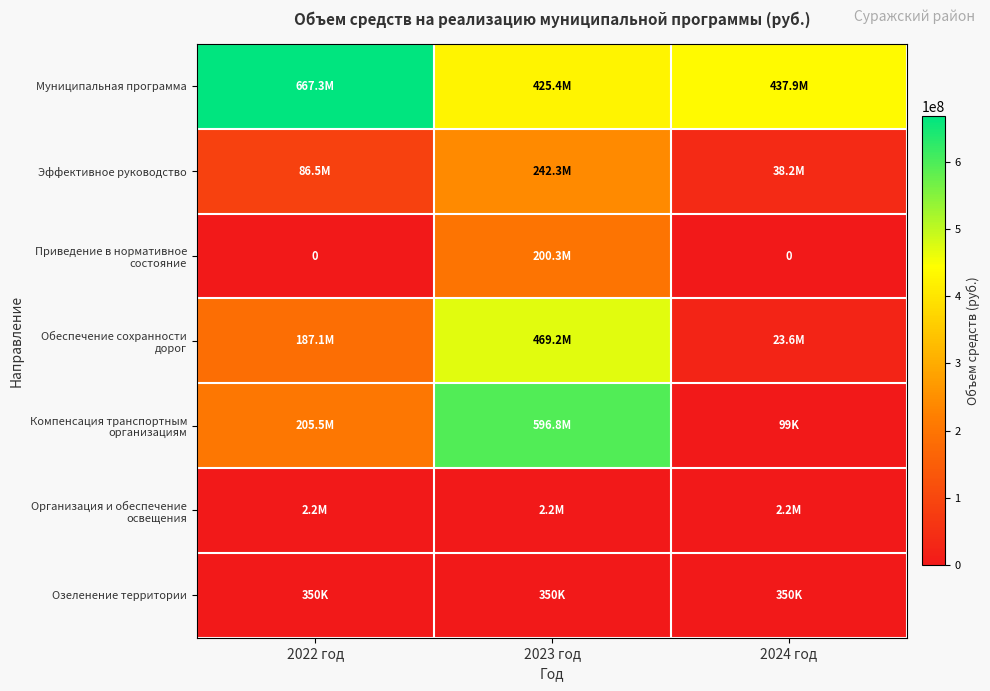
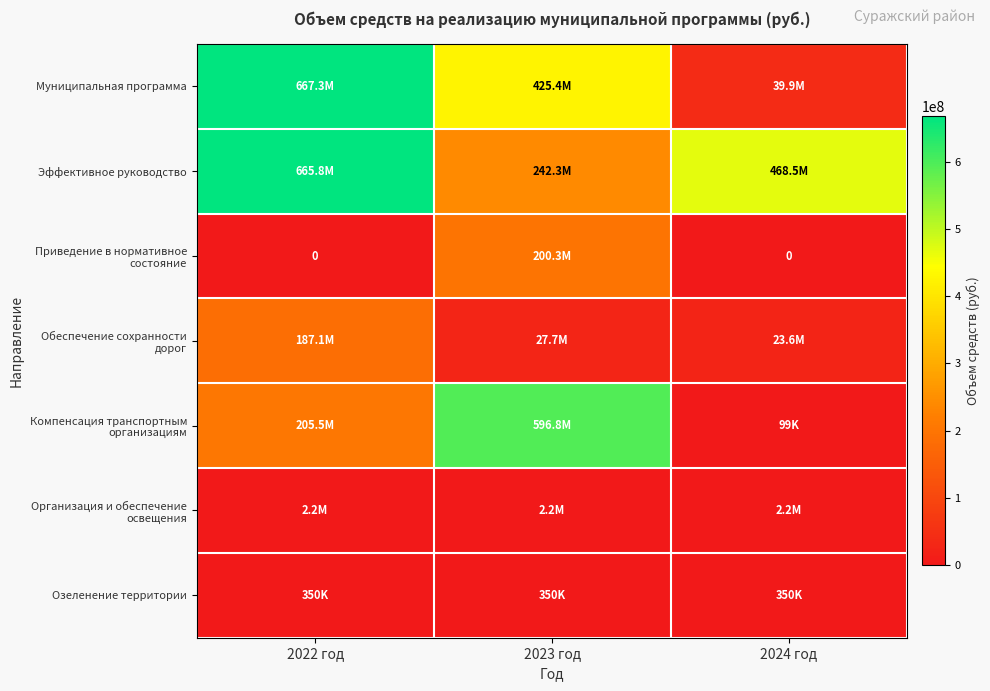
Муниципальная программа, 2024 год: 437.9M -> 39.9M
Эффективное руководство, 2022 год: 86.5M -> 665.8M
Эффективное руководство, 2024 год: 38.2M -> 468.5M
Обеспечение сохранности дорог, 2023 год: 469.2M -> 27.7M
